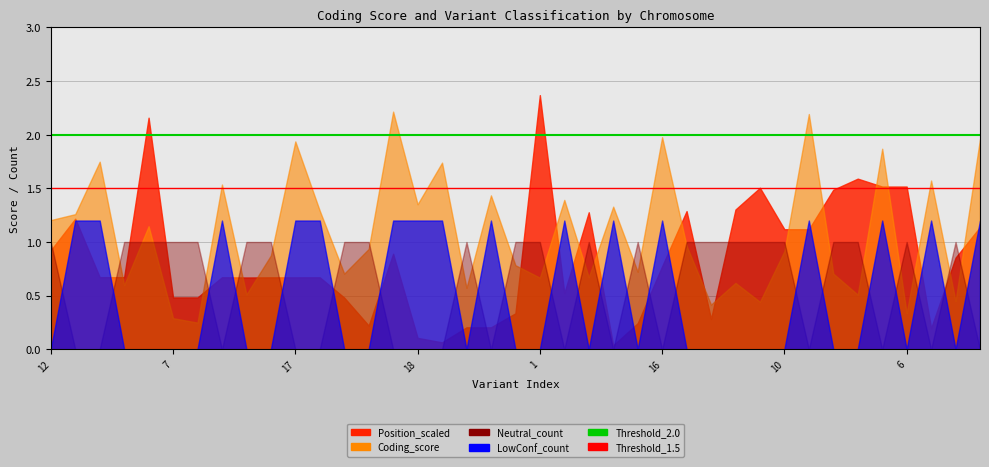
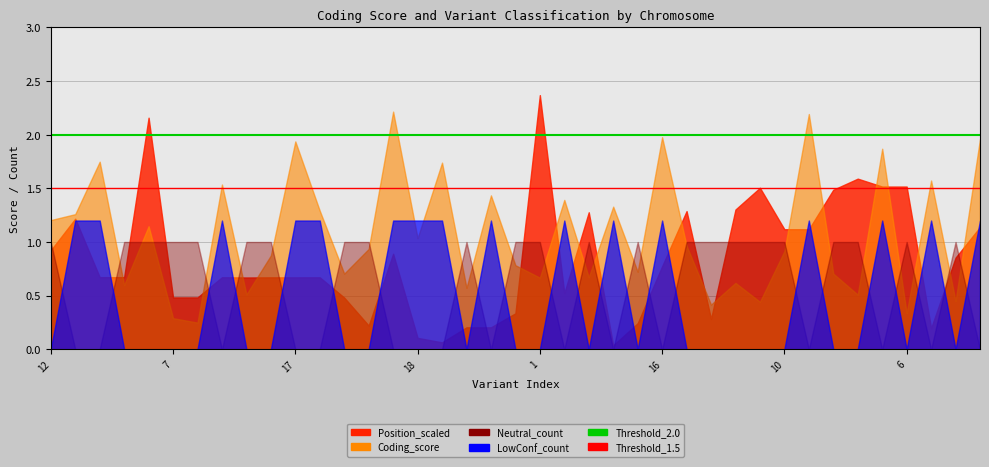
Coding_score, 18: 1.35 -> 1.04
